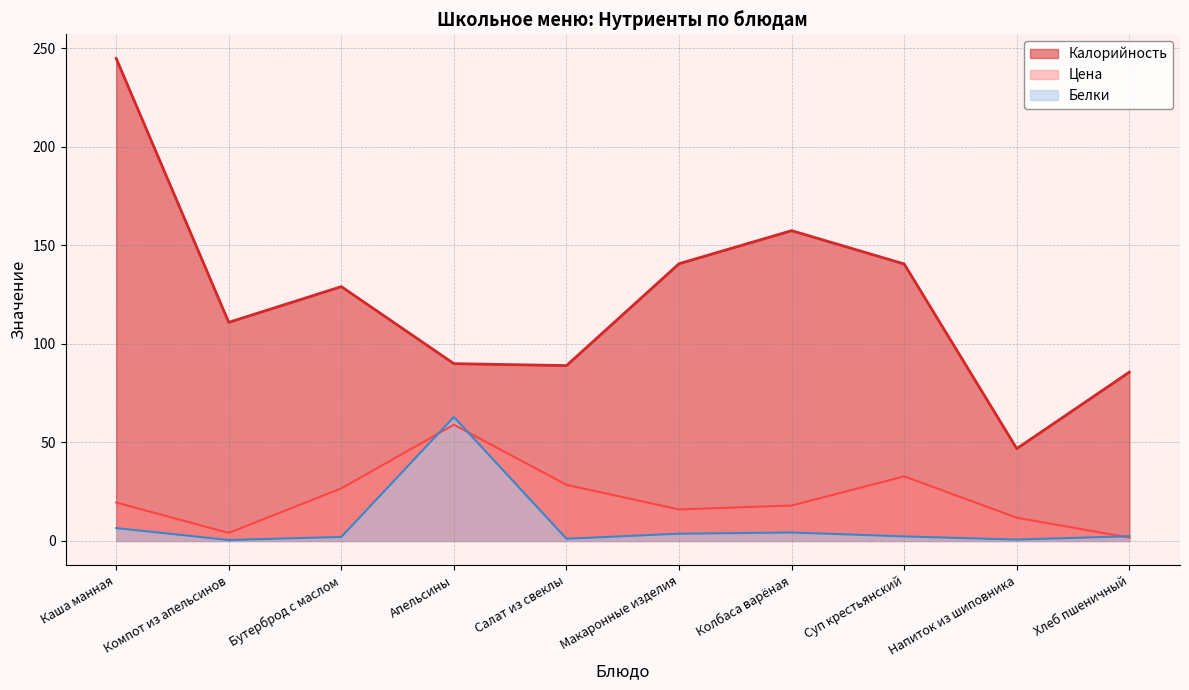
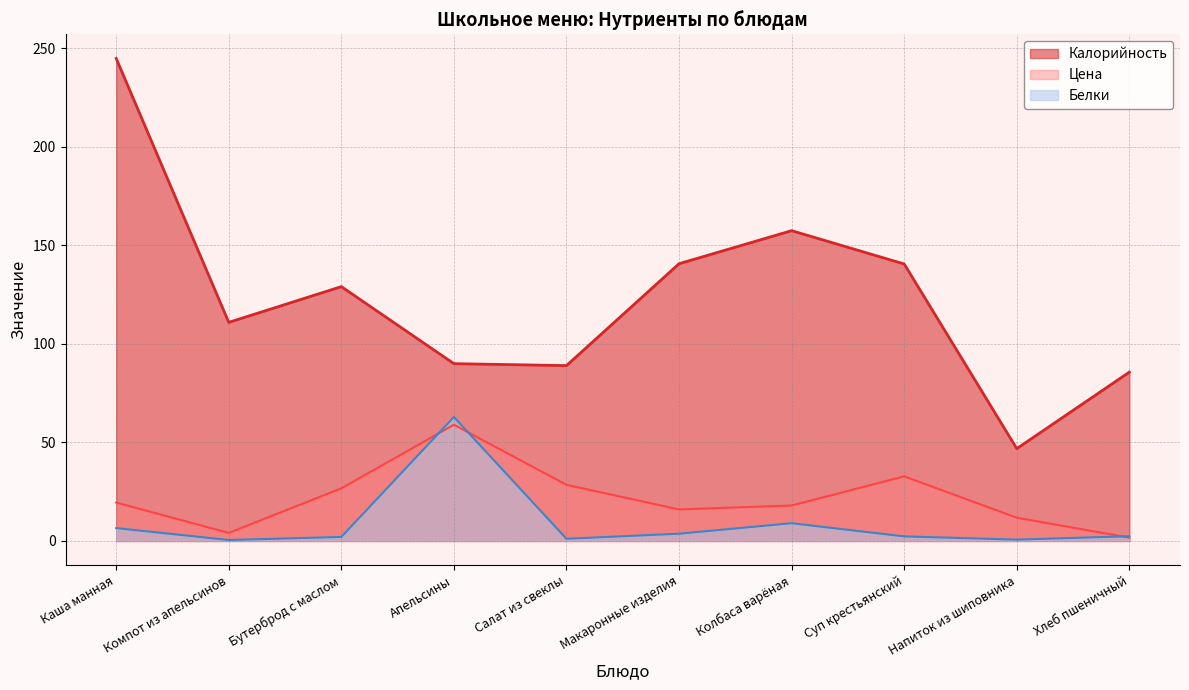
Белки, Колбаса варёная: 4 -> 9
